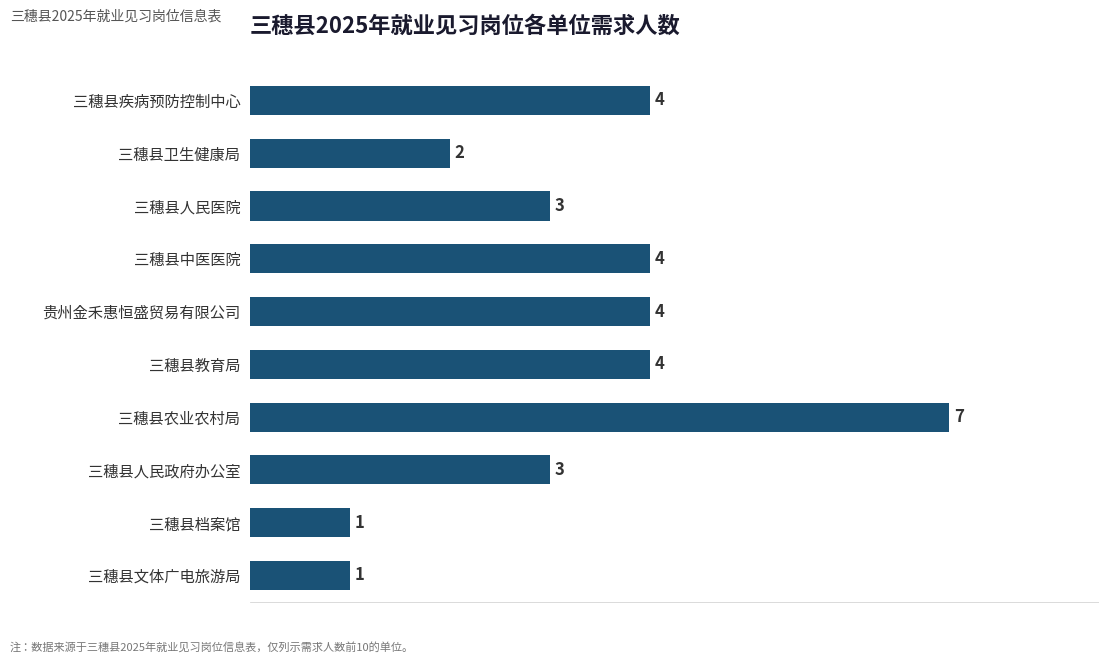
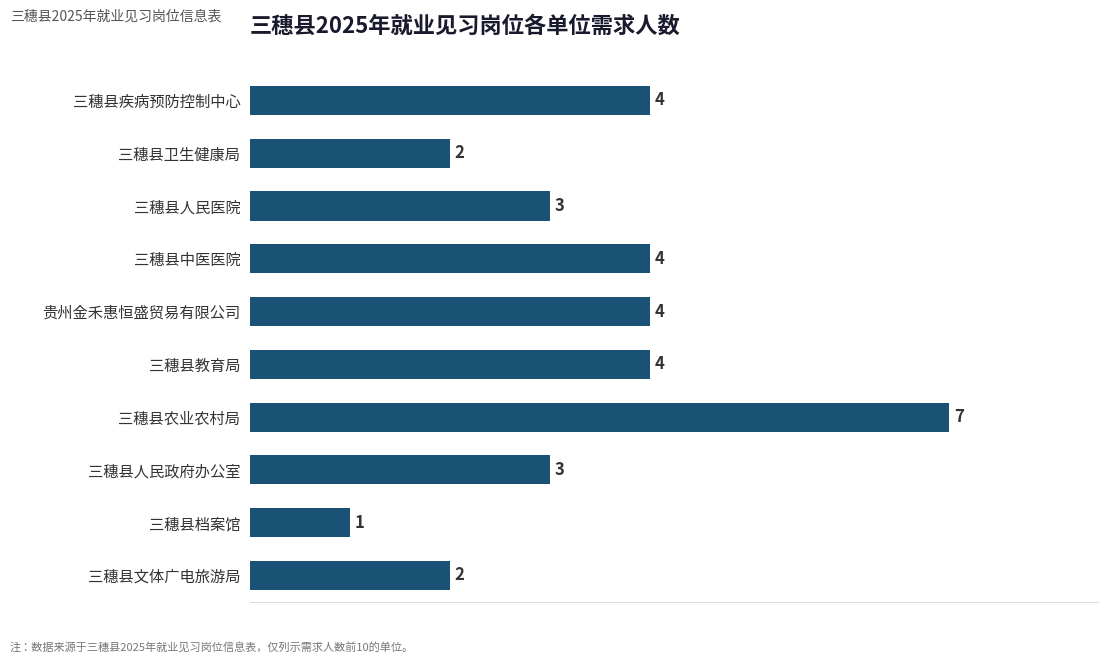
三穗县文体广电旅游局: 1 -> 2
